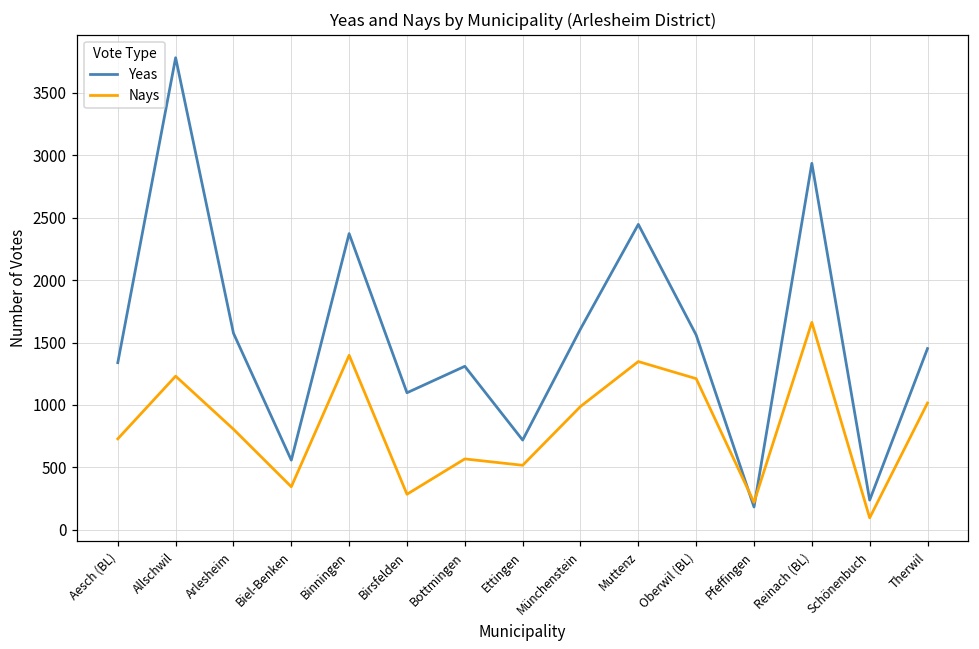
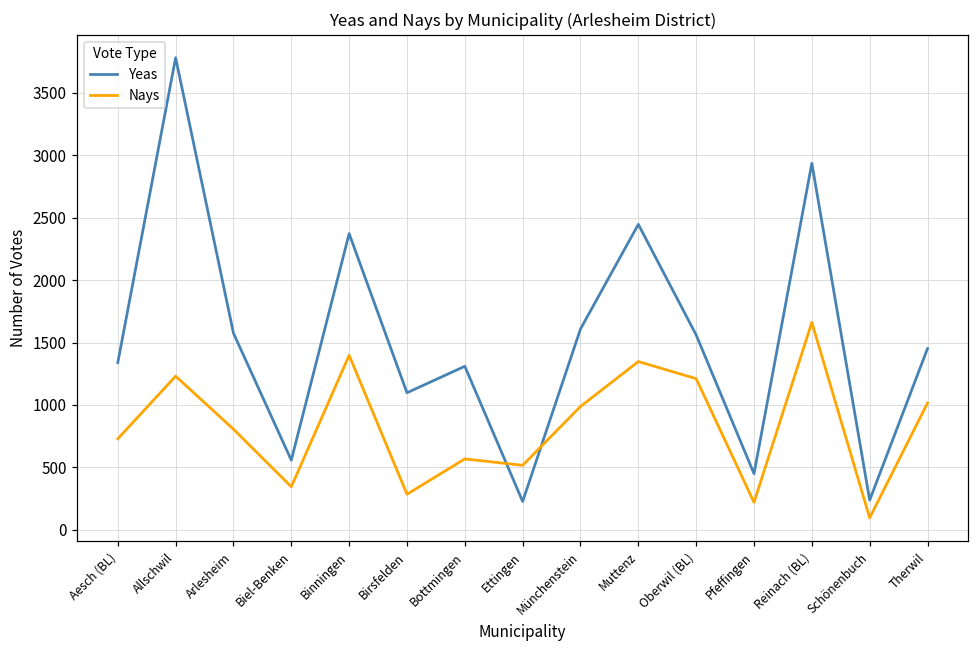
Yeas, Ettingen: 720 -> 230
Yeas, Pfeffingen: 180 -> 450
